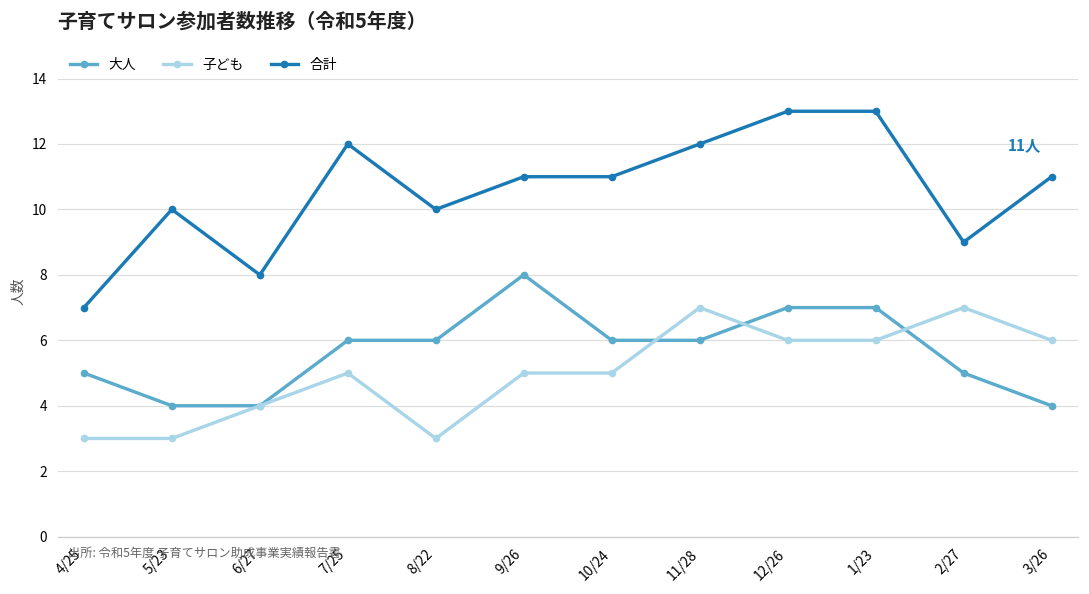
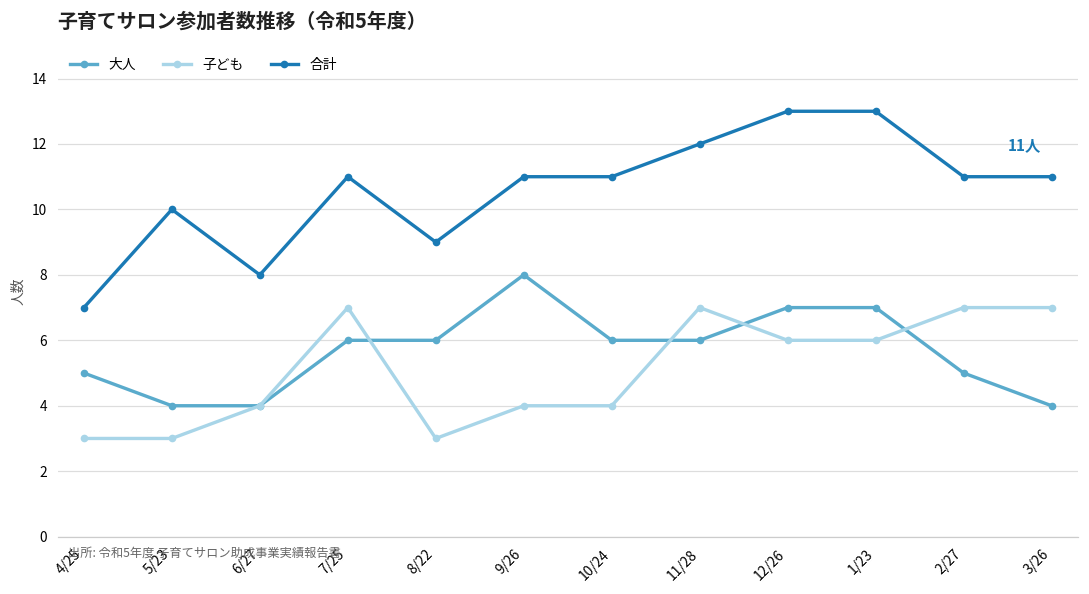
子ども, 7/25: 5 -> 7
合計, 7/25: 12 -> 11
合計, 8/22: 10 -> 9
子ども, 9/26: 5 -> 4
子ども, 10/24: 5 -> 4
合計, 2/27: 9 -> 11
子ども, 3/26: 6 -> 7
